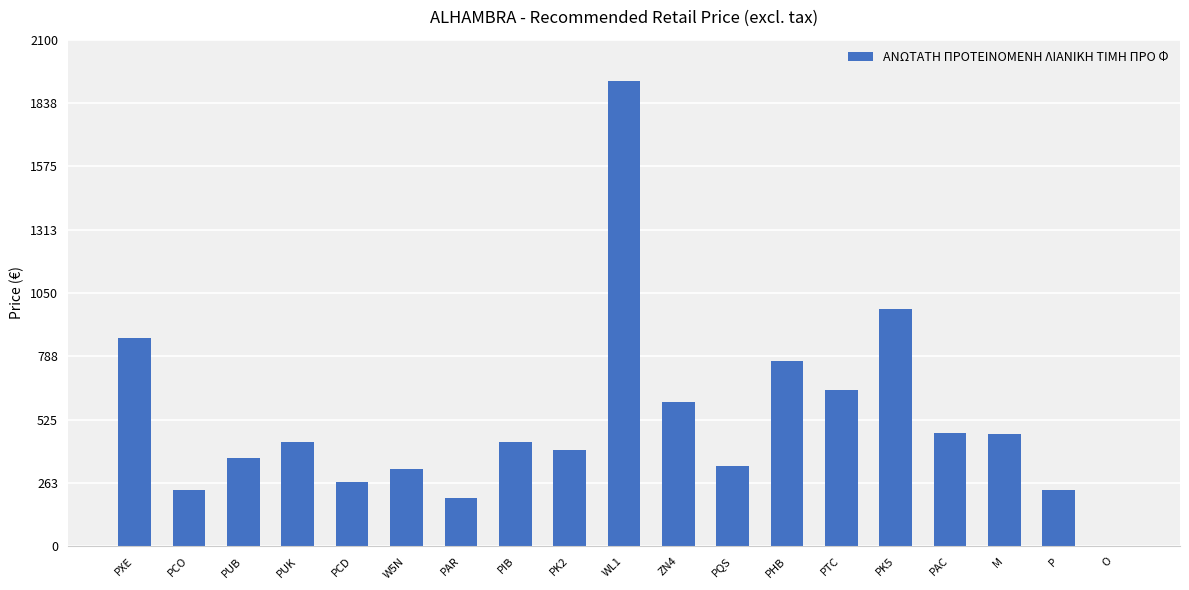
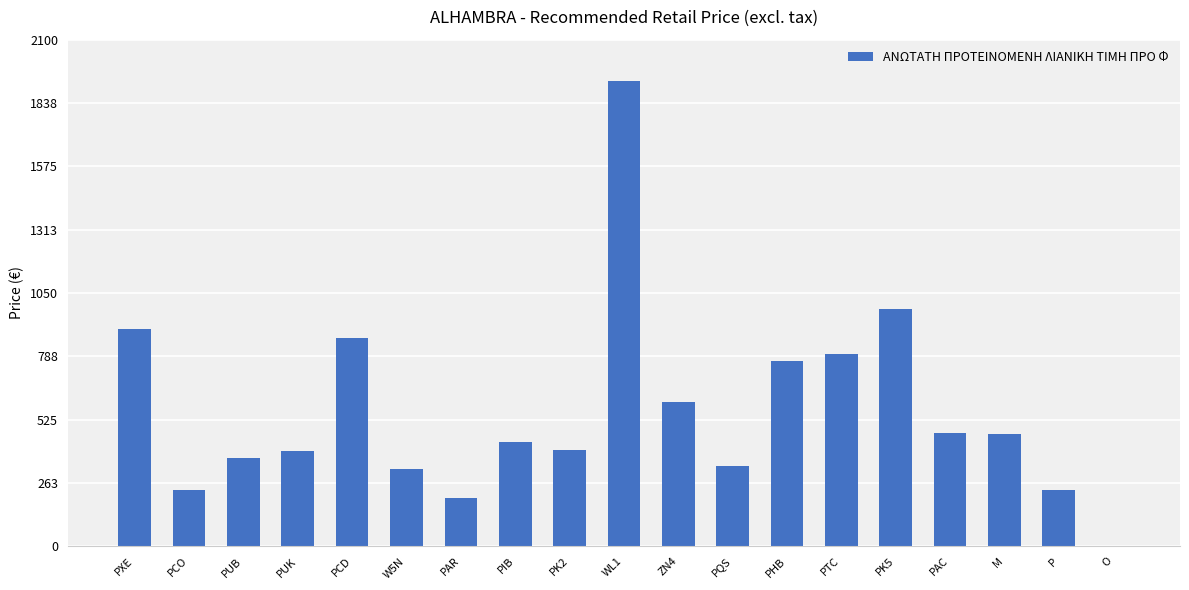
PXE: 860 -> 900
PUK: 430 -> 400
PCD: 270 -> 860
PTC: 650 -> 800
